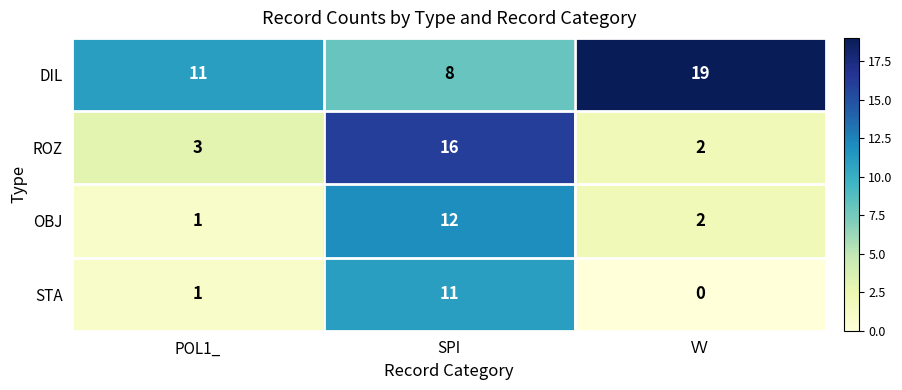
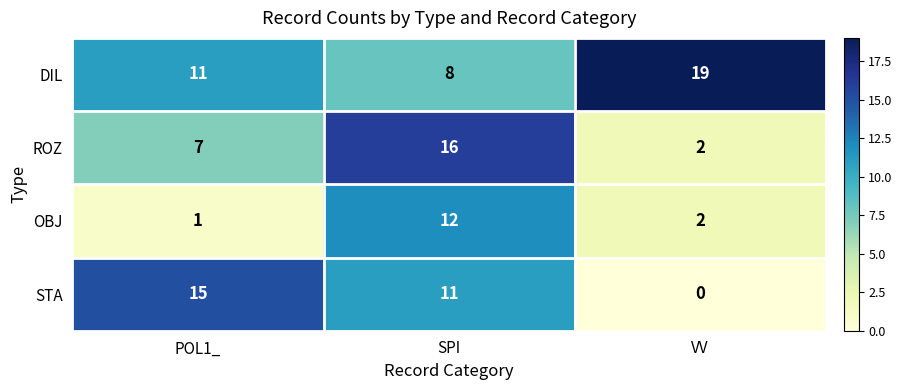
ROZ, POL1_: 3 -> 7
STA, POL1_: 1 -> 15
